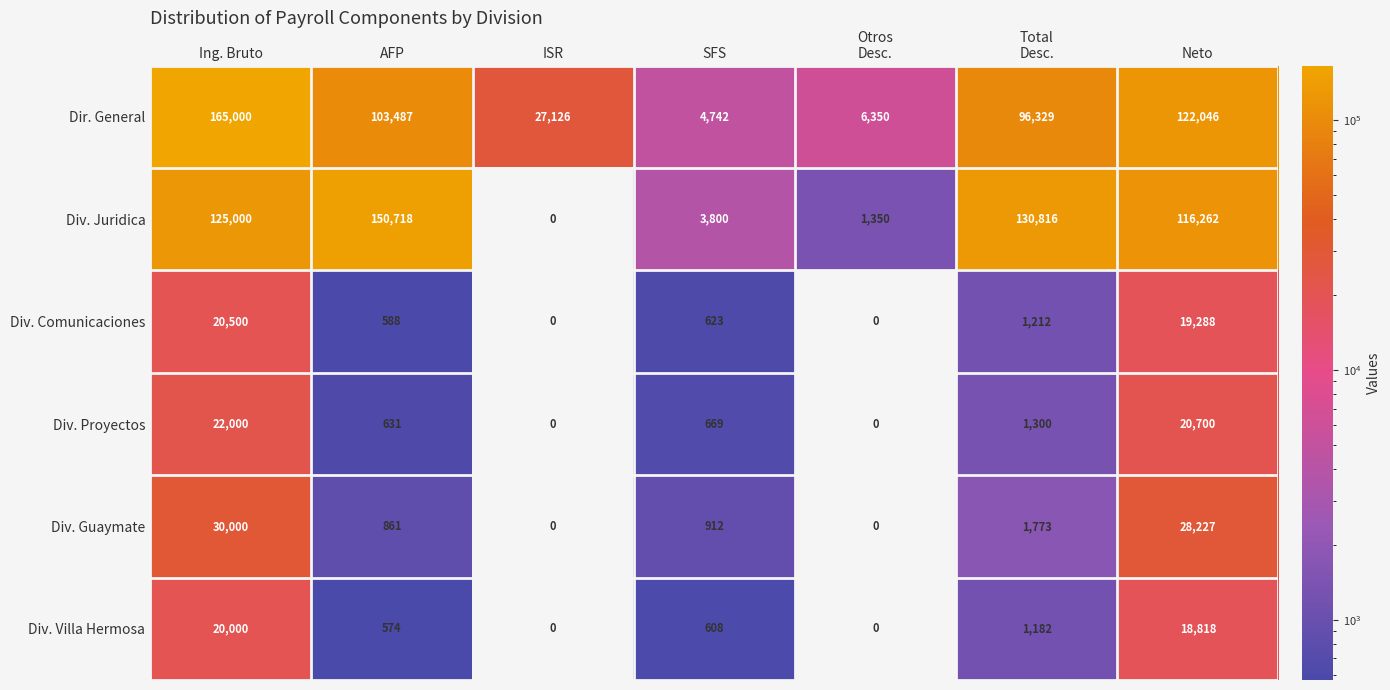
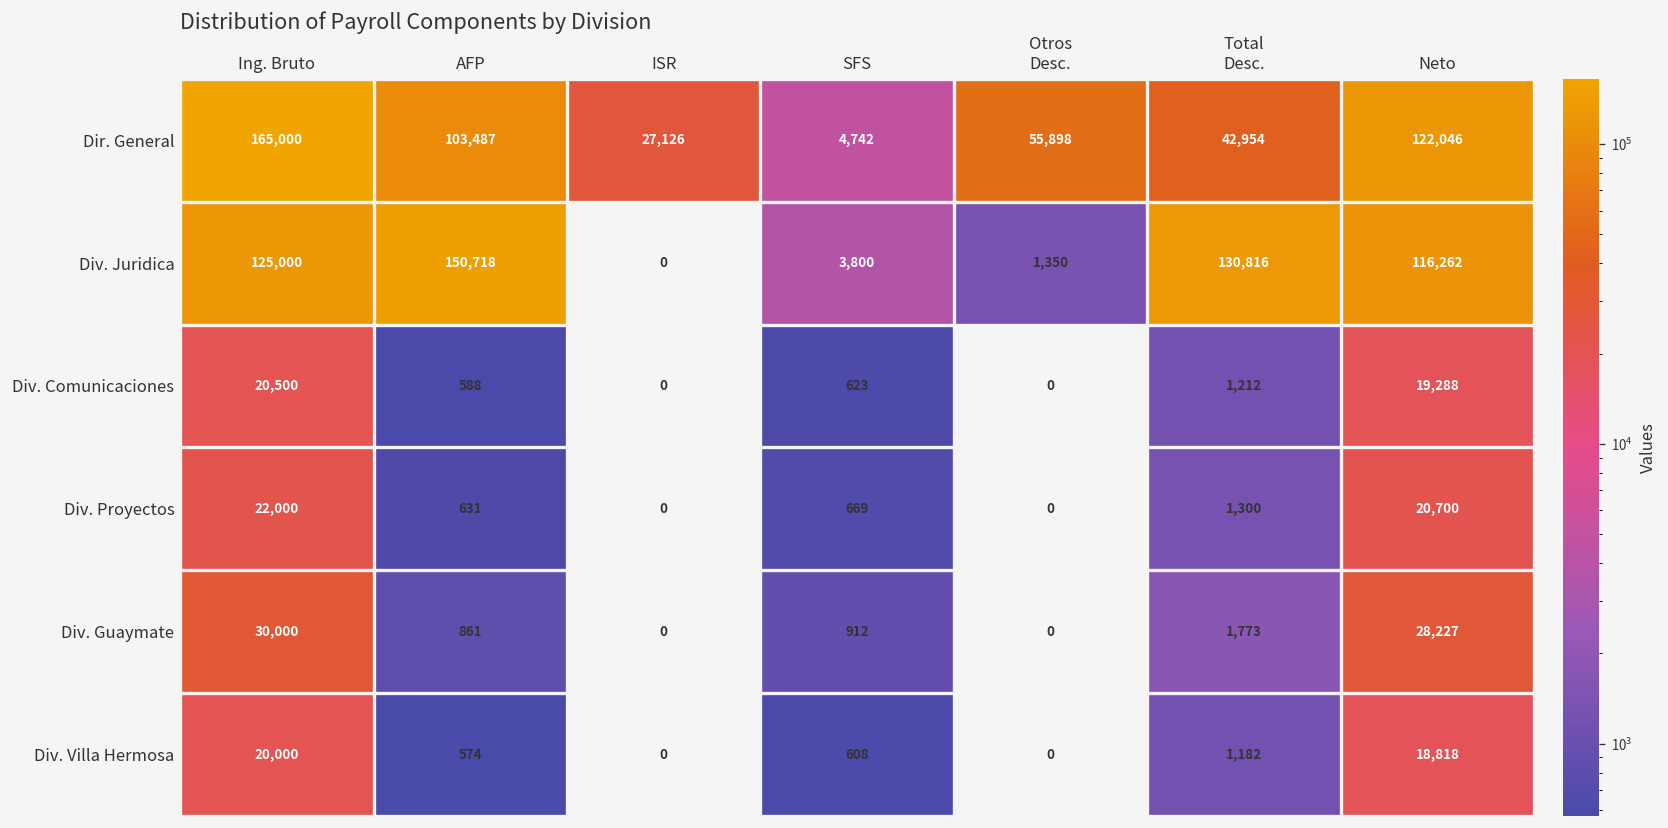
Dir. General, Otros Desc.: 6,350 -> 55,898
Dir. General, Total Desc.: 96,329 -> 42,954
